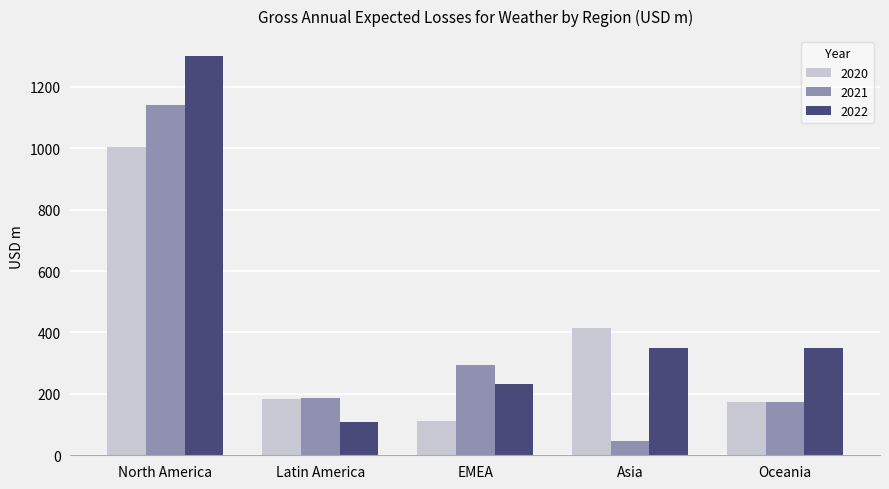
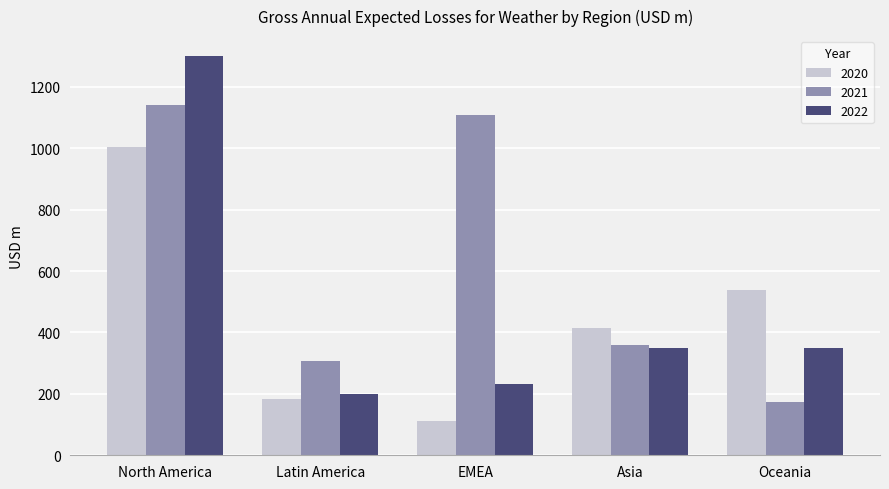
2021, Latin America: 190 -> 310
2022, Latin America: 110 -> 200
2021, EMEA: 300 -> 1110
2021, Asia: 50 -> 360
2020, Oceania: 180 -> 540
